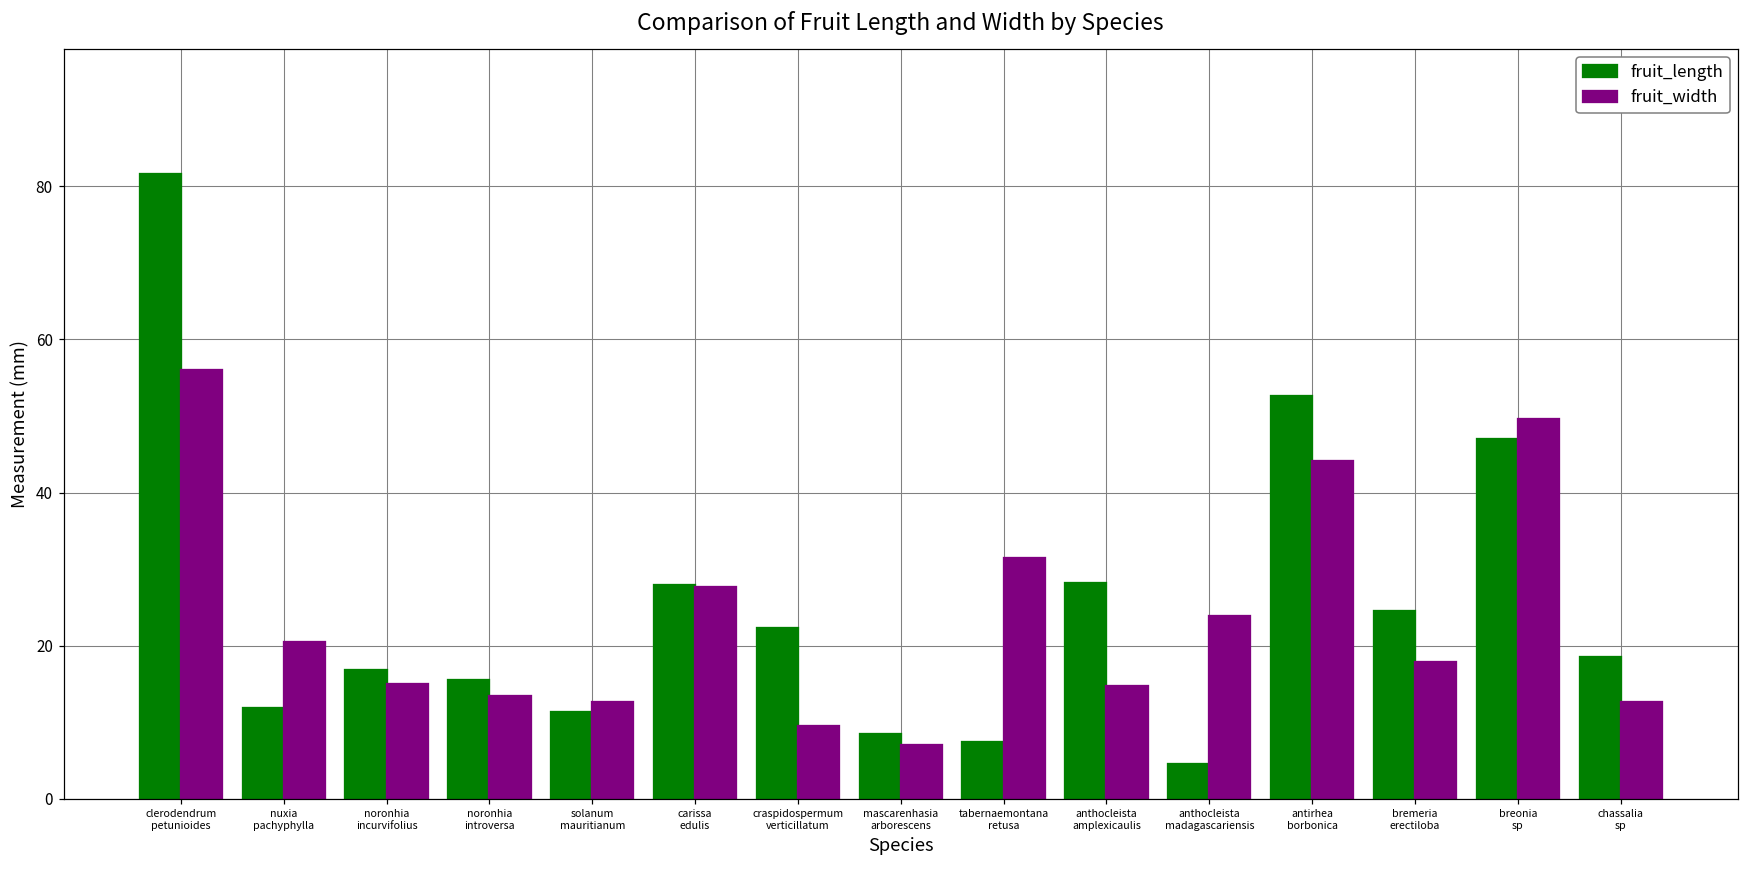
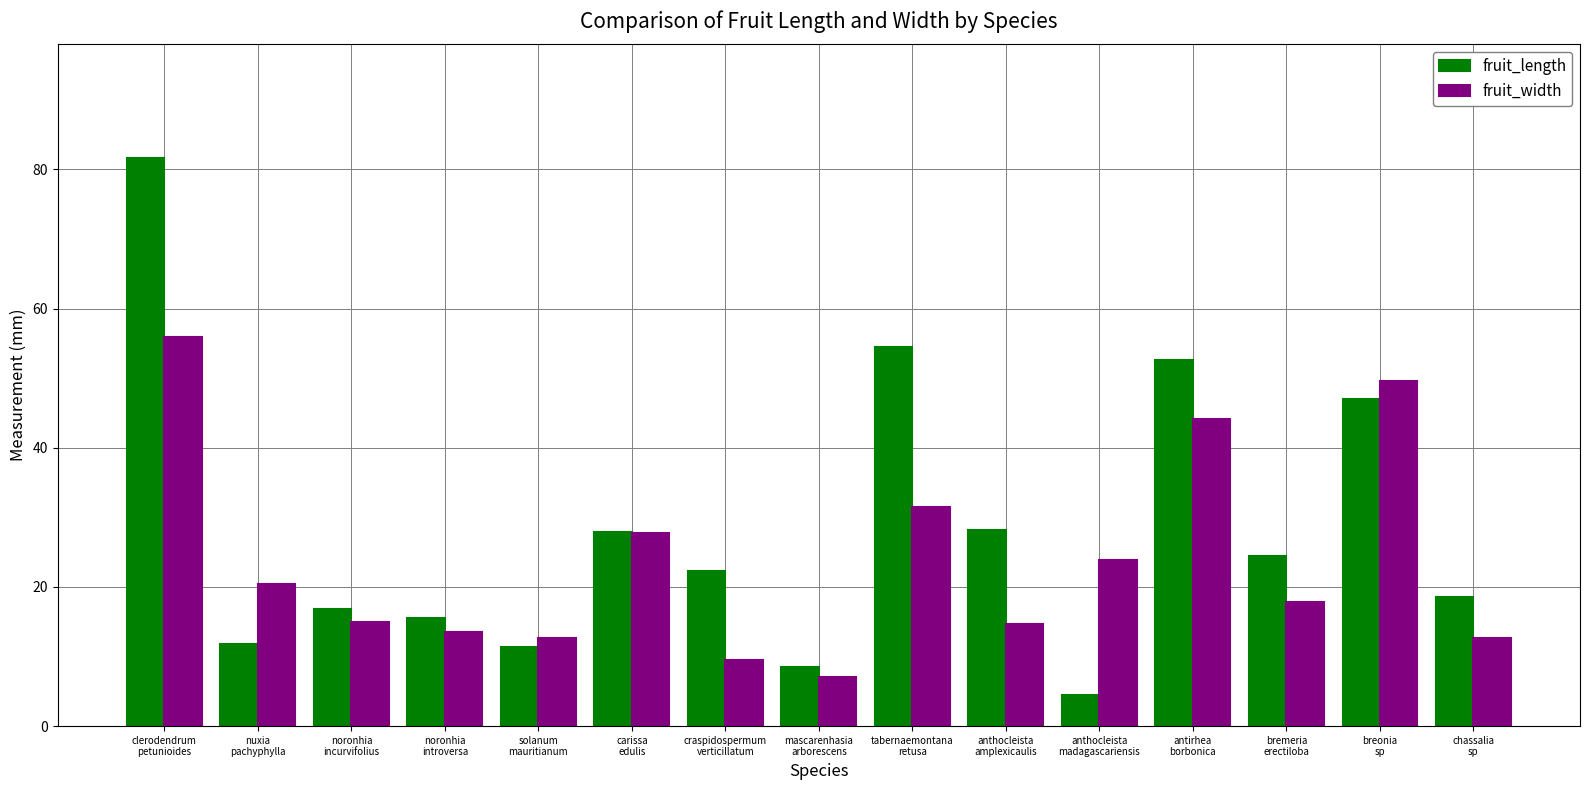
fruit_length, tabernaemontana retusa: 7 -> 55
